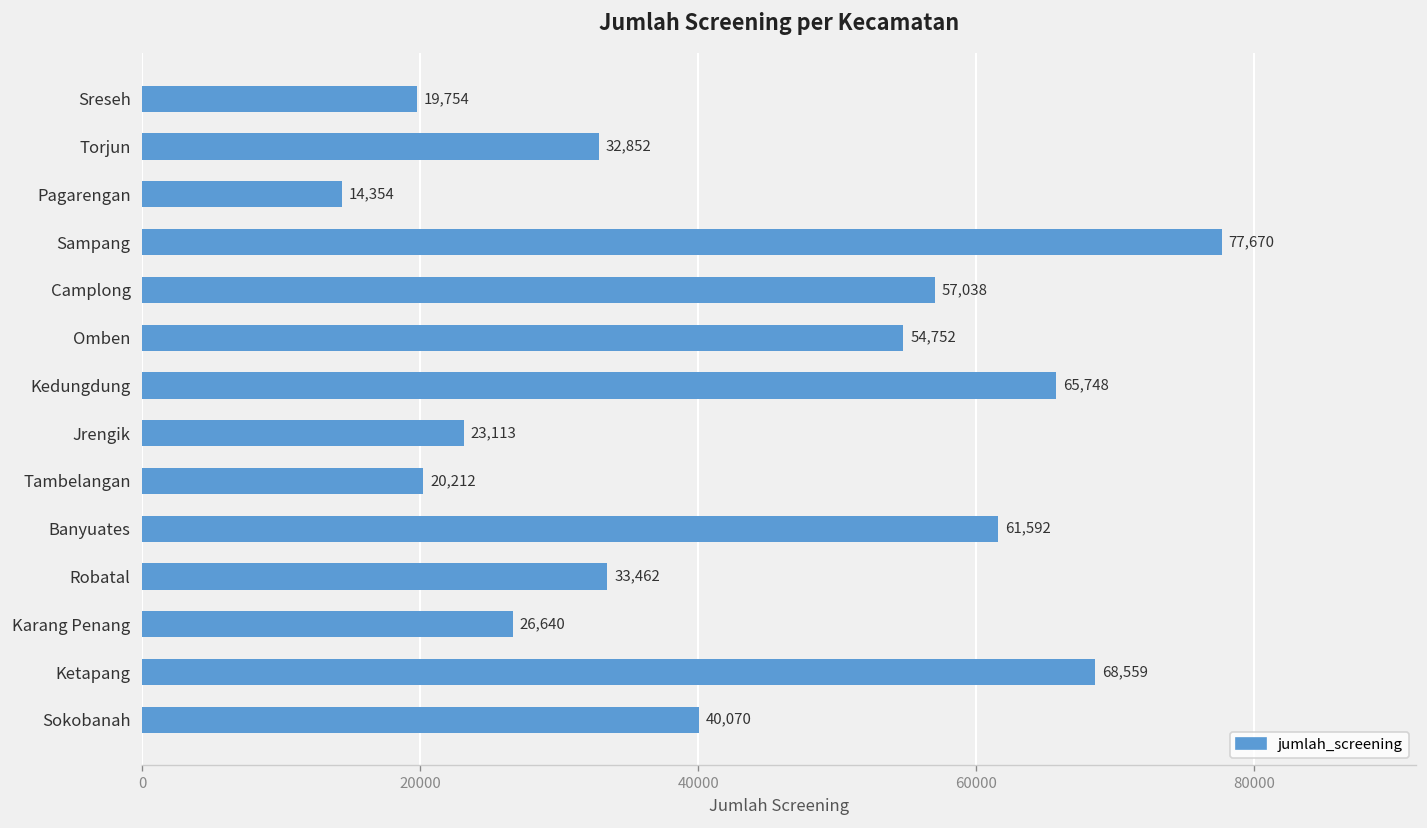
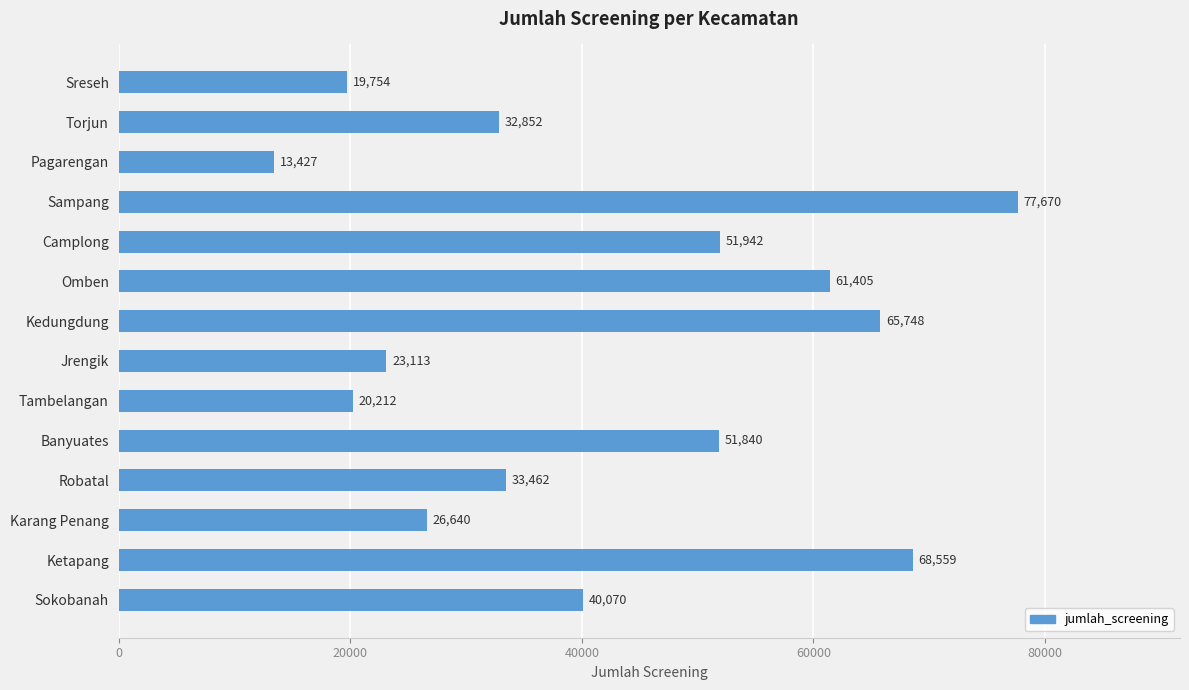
Pagarengan: 14,354 -> 13,427
Camplong: 57,038 -> 51,942
Omben: 54,752 -> 61,405
Banyuates: 61,592 -> 51,840
